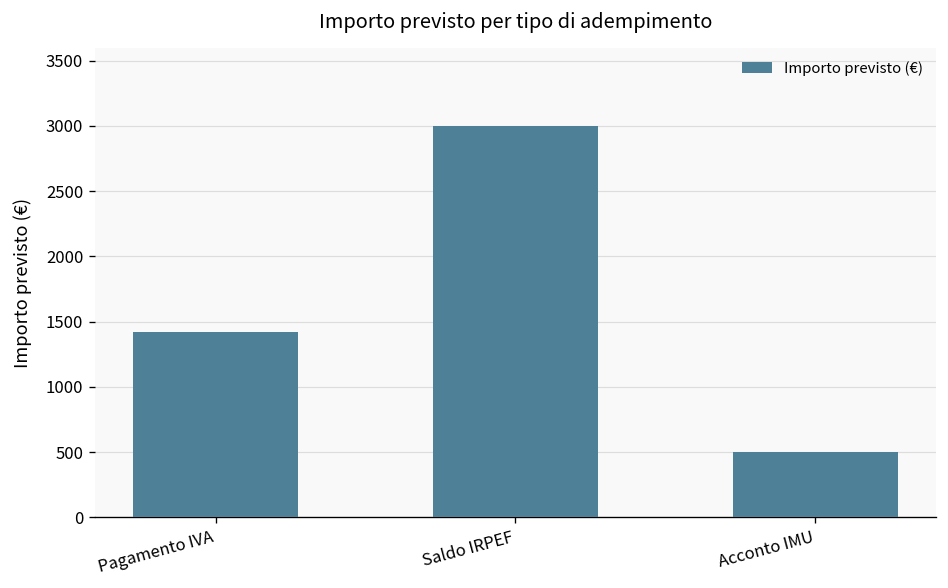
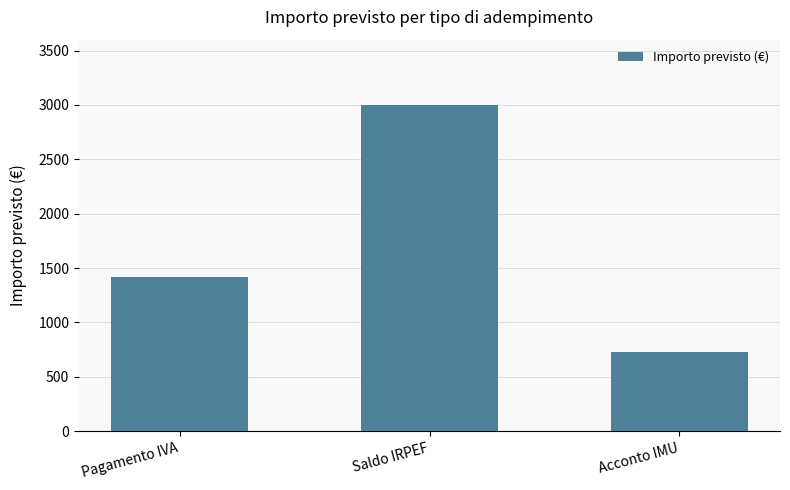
Acconto IMU: 500 -> 730
